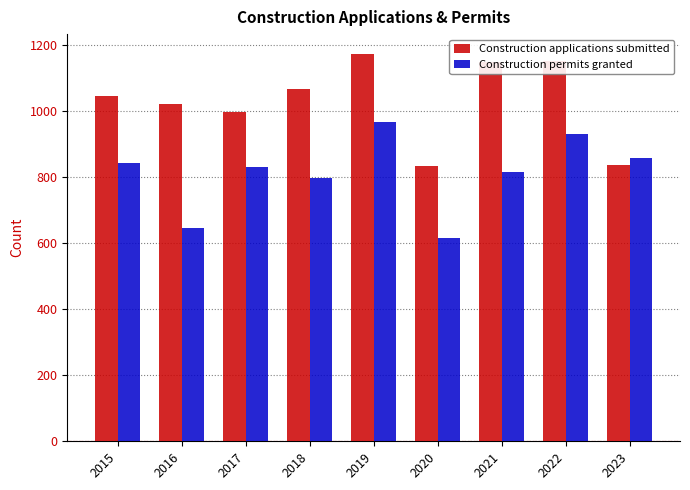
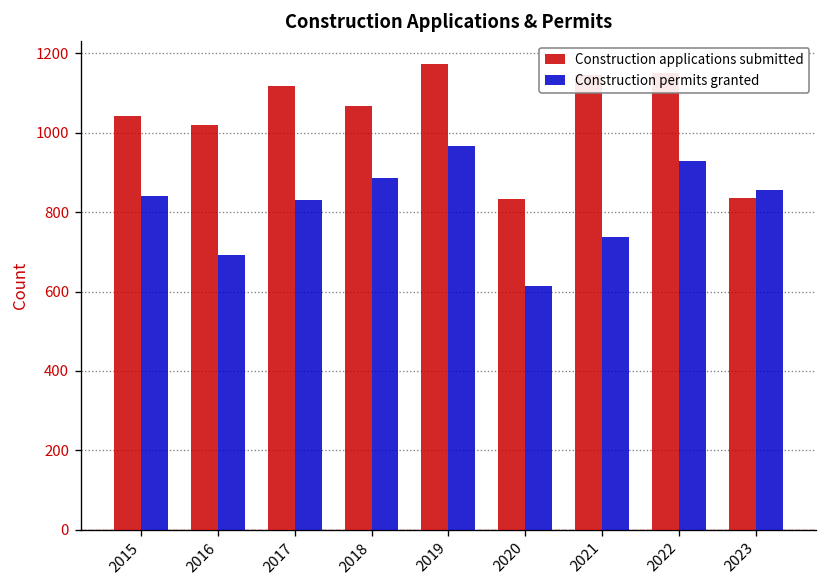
Construction permits granted, 2016: 640 -> 690
Construction applications submitted, 2017: 1000 -> 1120
Construction permits granted, 2018: 800 -> 890
Construction permits granted, 2021: 820 -> 740
